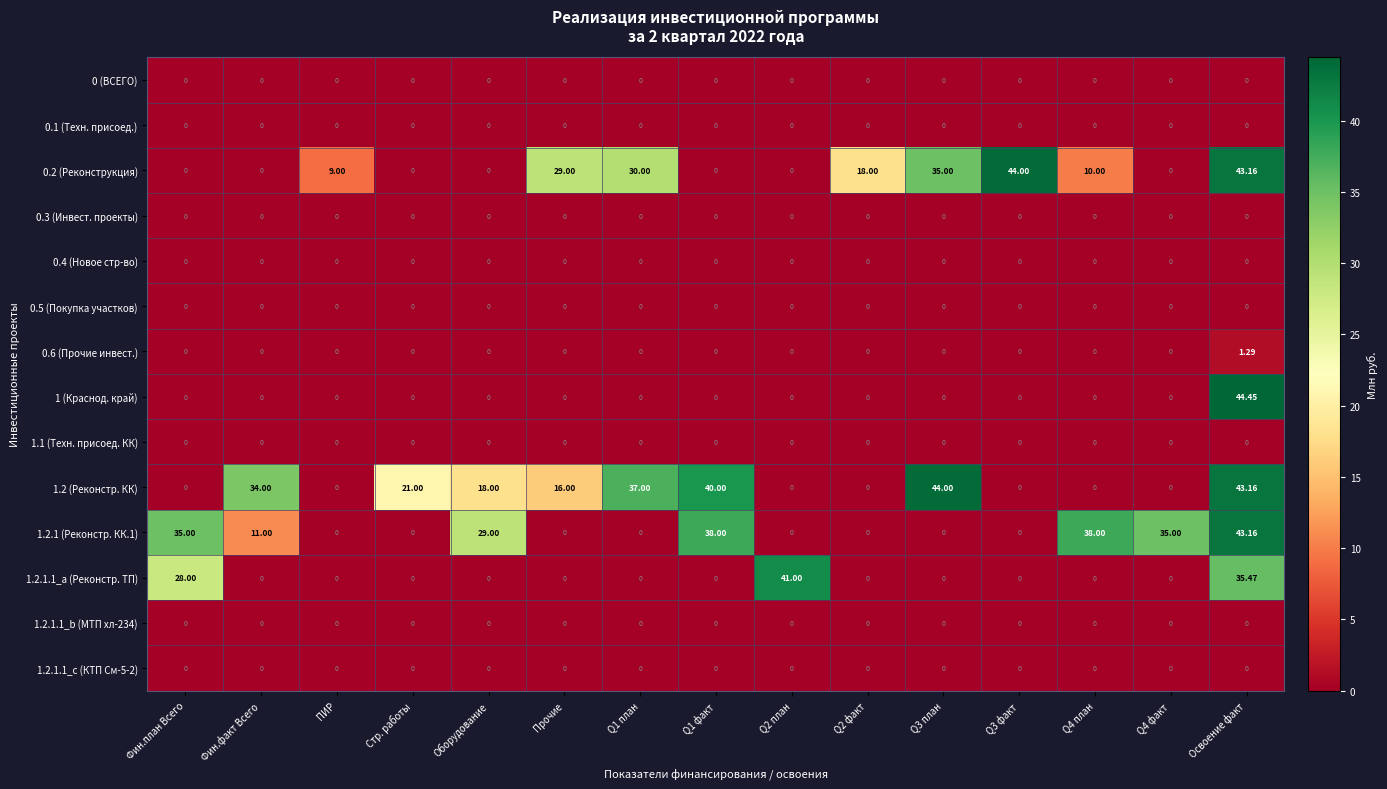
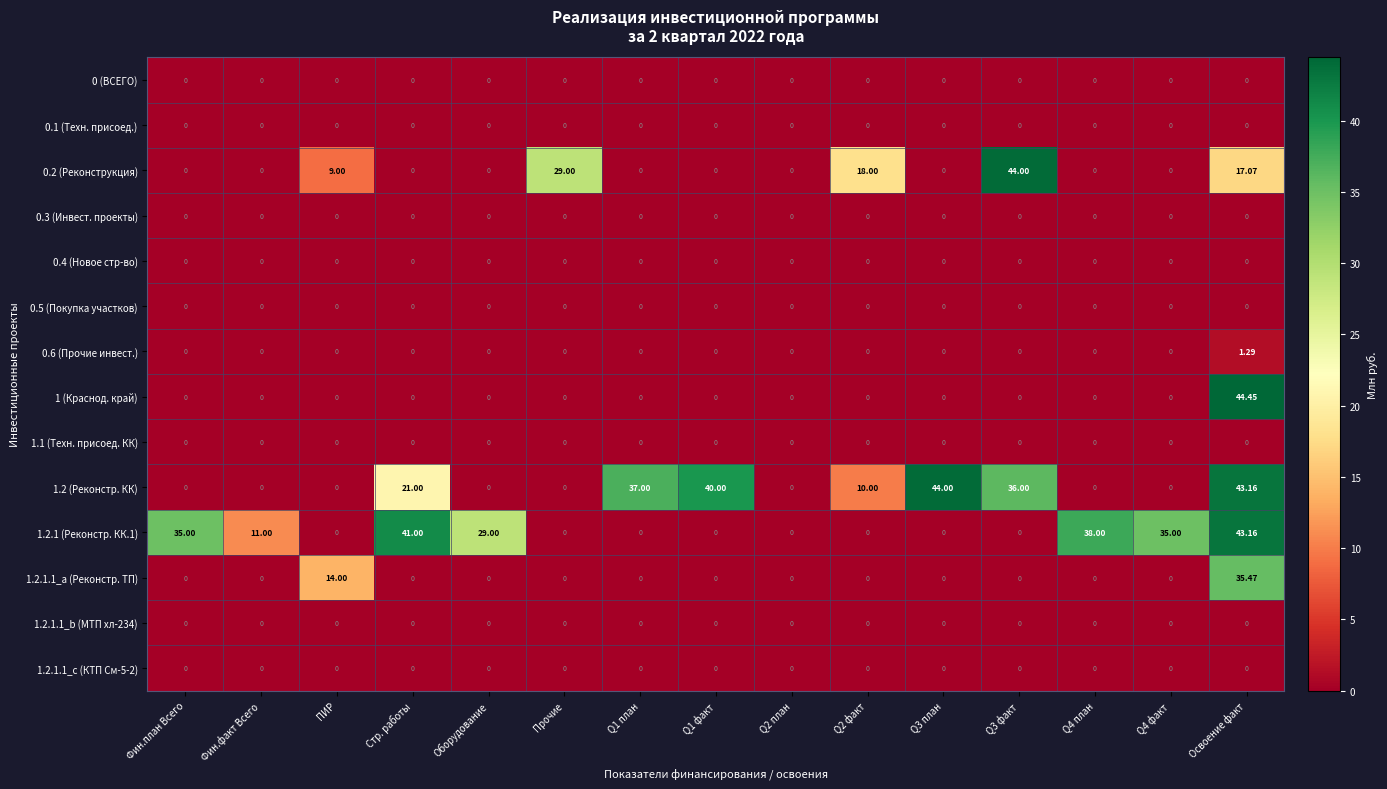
0.2 (Реконструкция), Q1 план: 30.00 -> 0
0.2 (Реконструкция), Q3 план: 35.00 -> 0
0.2 (Реконструкция), Q4 план: 10.00 -> 0
0.2 (Реконструкция), Освоение факт: 43.16 -> 17.07
1.2 (Реконстр. КК), Фин.факт Всего: 34.00 -> 0
1.2 (Реконстр. КК), Оборудование: 18.00 -> 0
1.2 (Реконстр. КК), Прочие: 16.00 -> 0
1.2 (Реконстр. КК), Q2 факт: 0 -> 10.00
1.2 (Реконстр. КК), Q3 факт: 0 -> 36.00
1.2.1 (Реконстр. КК.1), Стр. работы: 0 -> 41.00
1.2.1 (Реконстр. КК.1), Q1 факт: 38.00 -> 0
1.2.1.1_a (Реконстр. ТП), Фин.план Всего: 28.00 -> 0
1.2.1.1_a (Реконстр. ТП), ПИР: 0 -> 14.00
1.2.1.1_a (Реконстр. ТП), Q2 план: 41.00 -> 0
